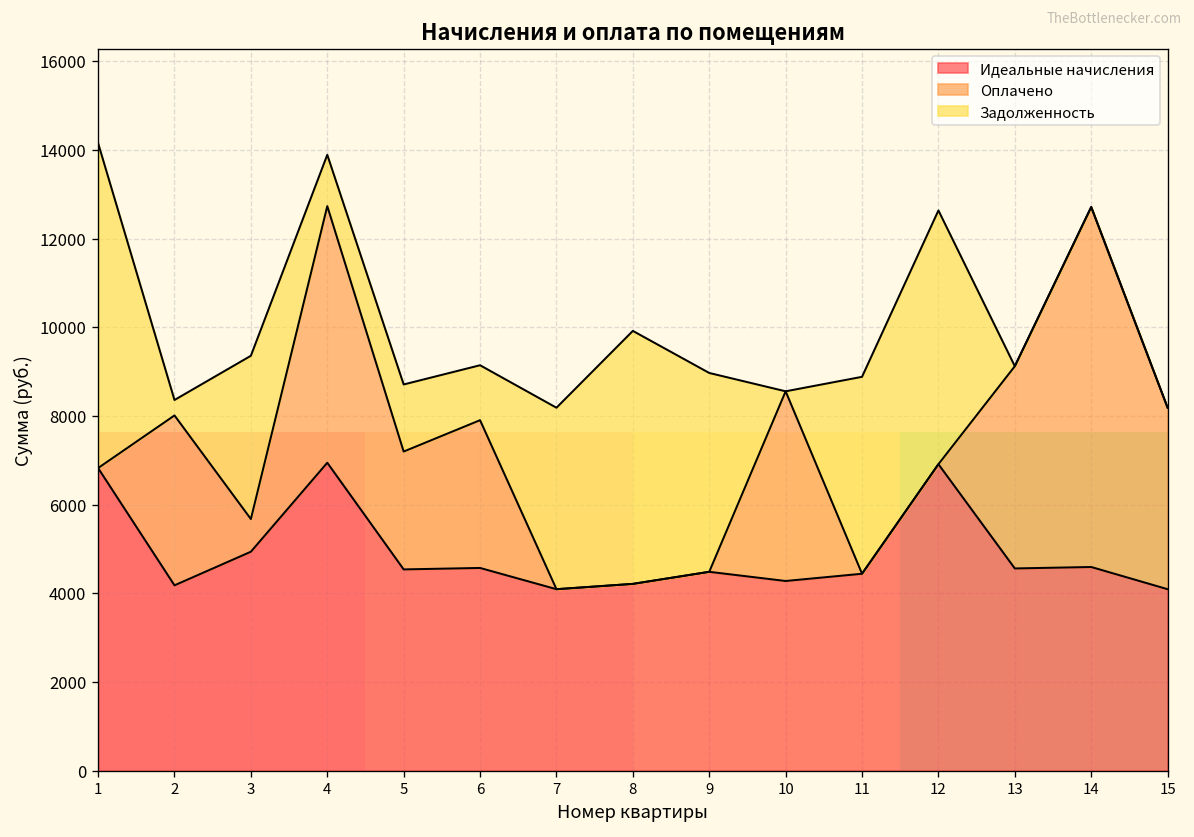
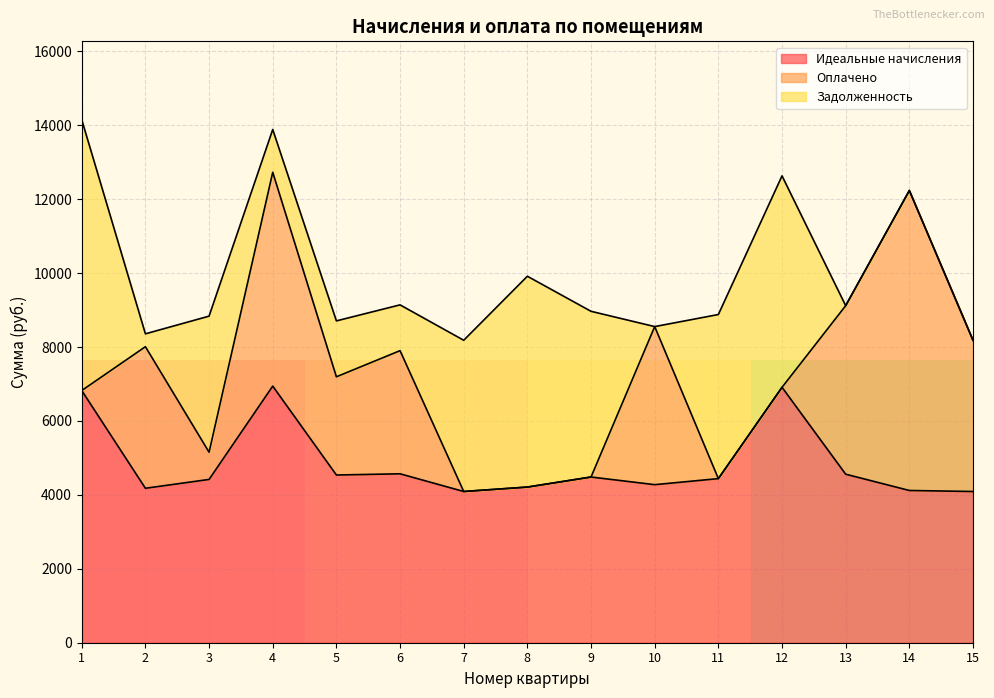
Идеальные начисления, 3: 4900 -> 4400
Идеальные начисления, 14: 4600 -> 4100
